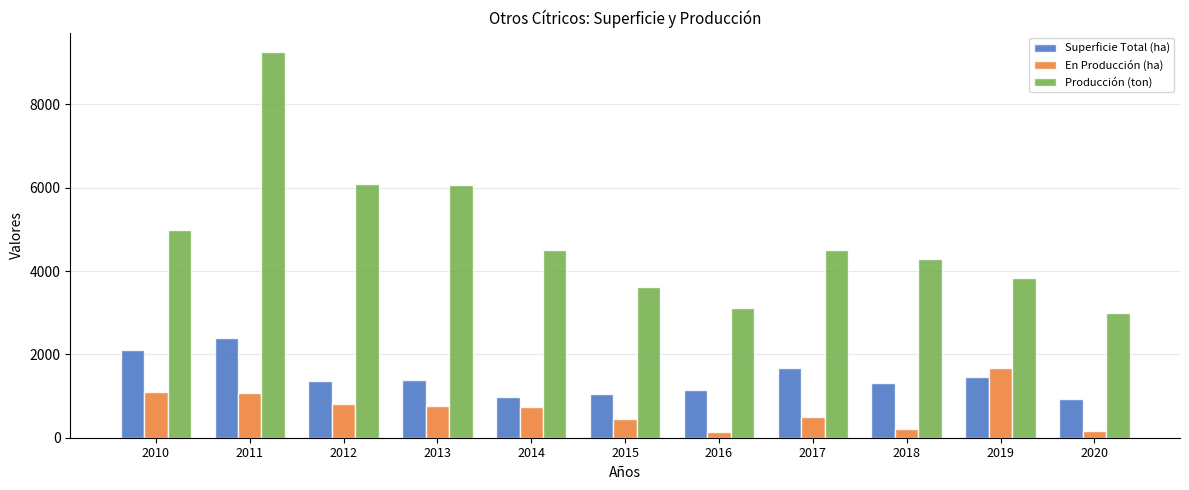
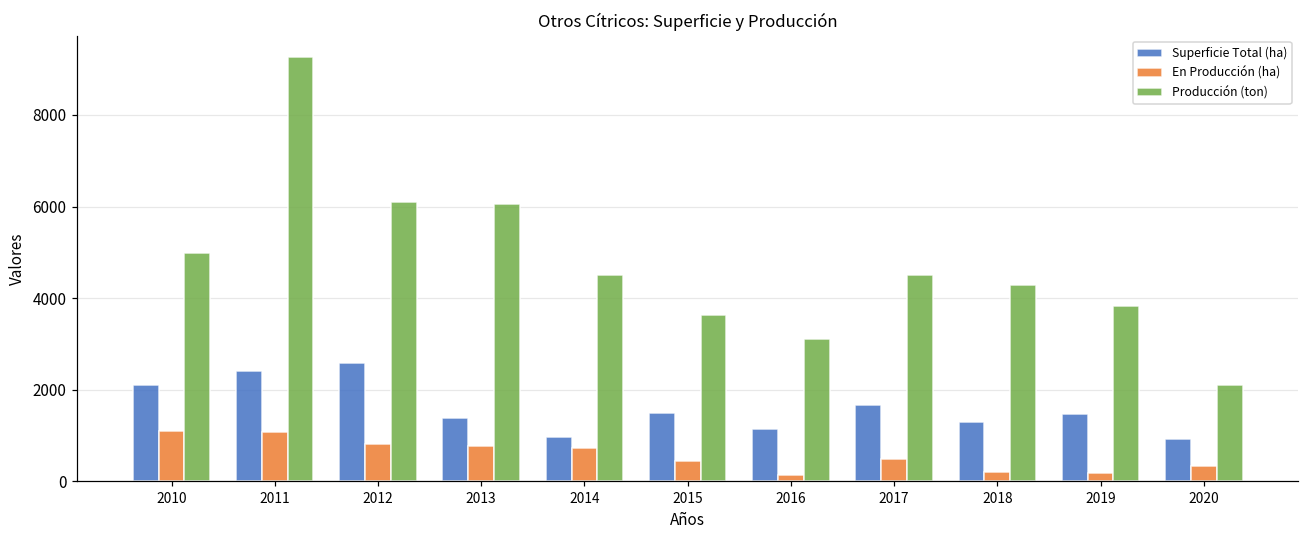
Superficie Total (ha), 2012: 1400 -> 2600
Superficie Total (ha), 2015: 1100 -> 1500
En Producción (ha), 2019: 1700 -> 200
En Producción (ha), 2020: 200 -> 300
Producción (ton), 2020: 3000 -> 2100
